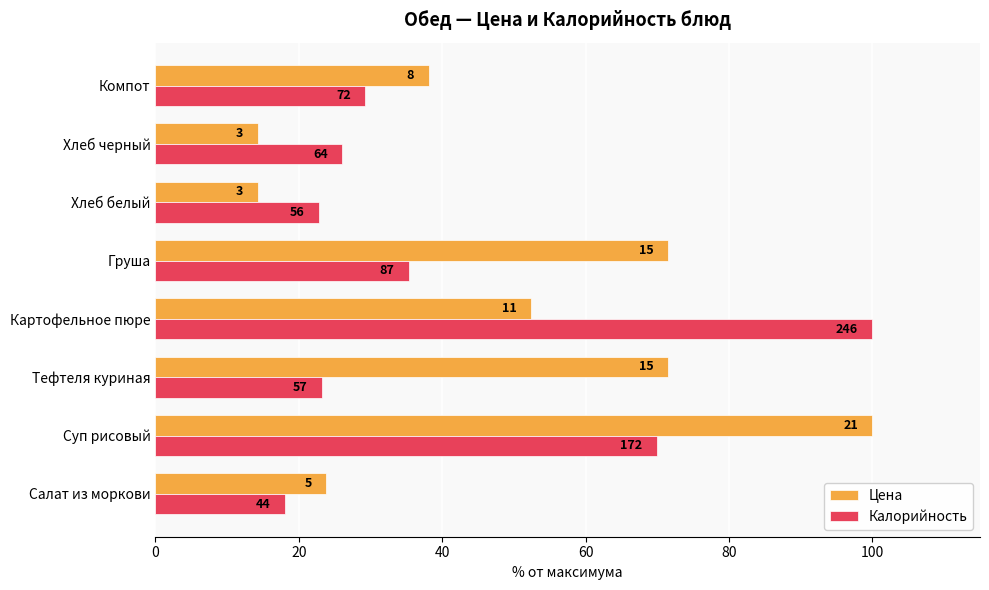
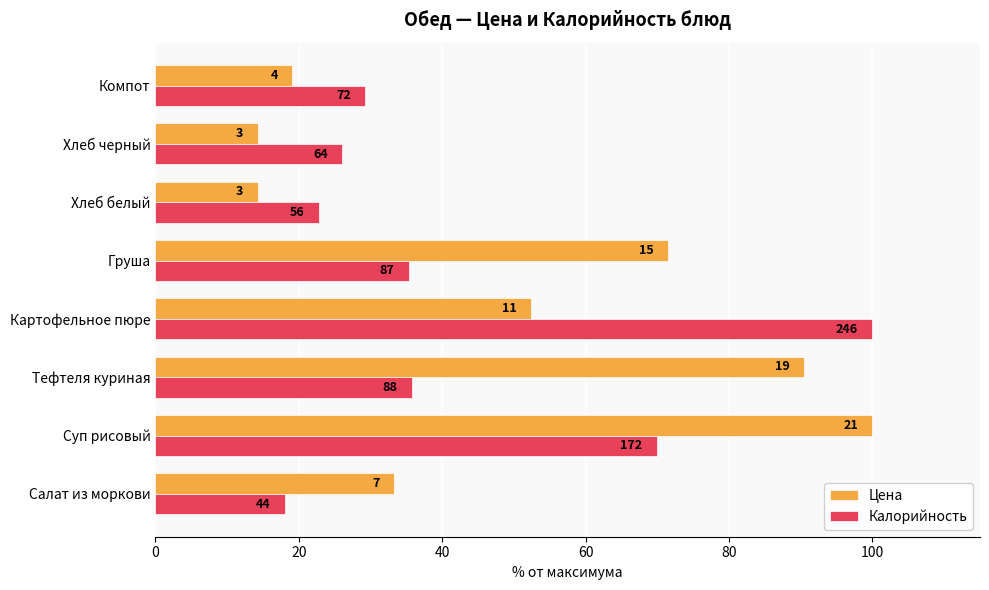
Цена, Компот: 8 -> 4
Цена, Тефтеля куриная: 15 -> 19
Калорийность, Тефтеля куриная: 57 -> 88
Цена, Салат из моркови: 5 -> 7
